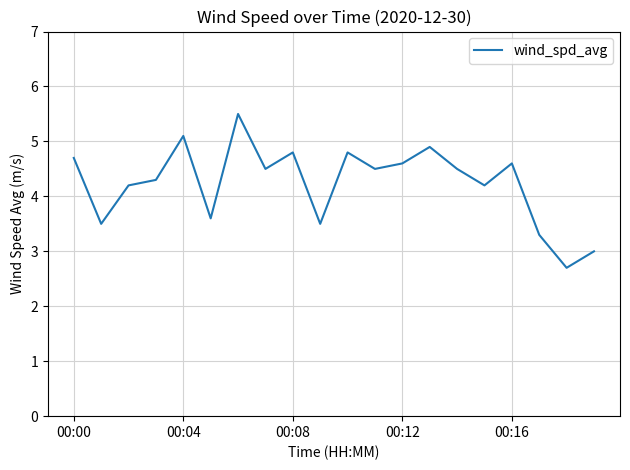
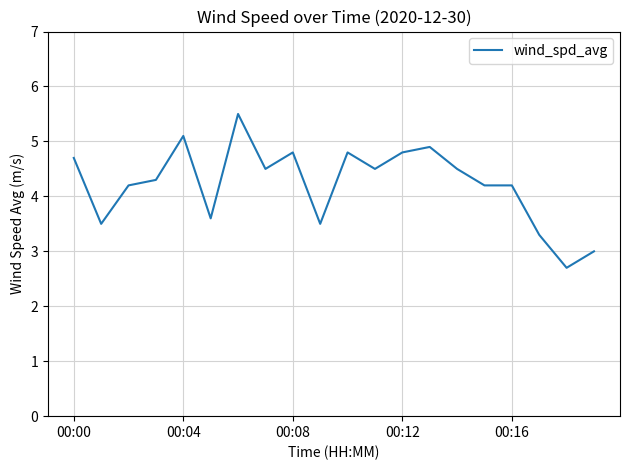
00:12: 4.6 -> 4.8
00:16: 4.6 -> 4.2
